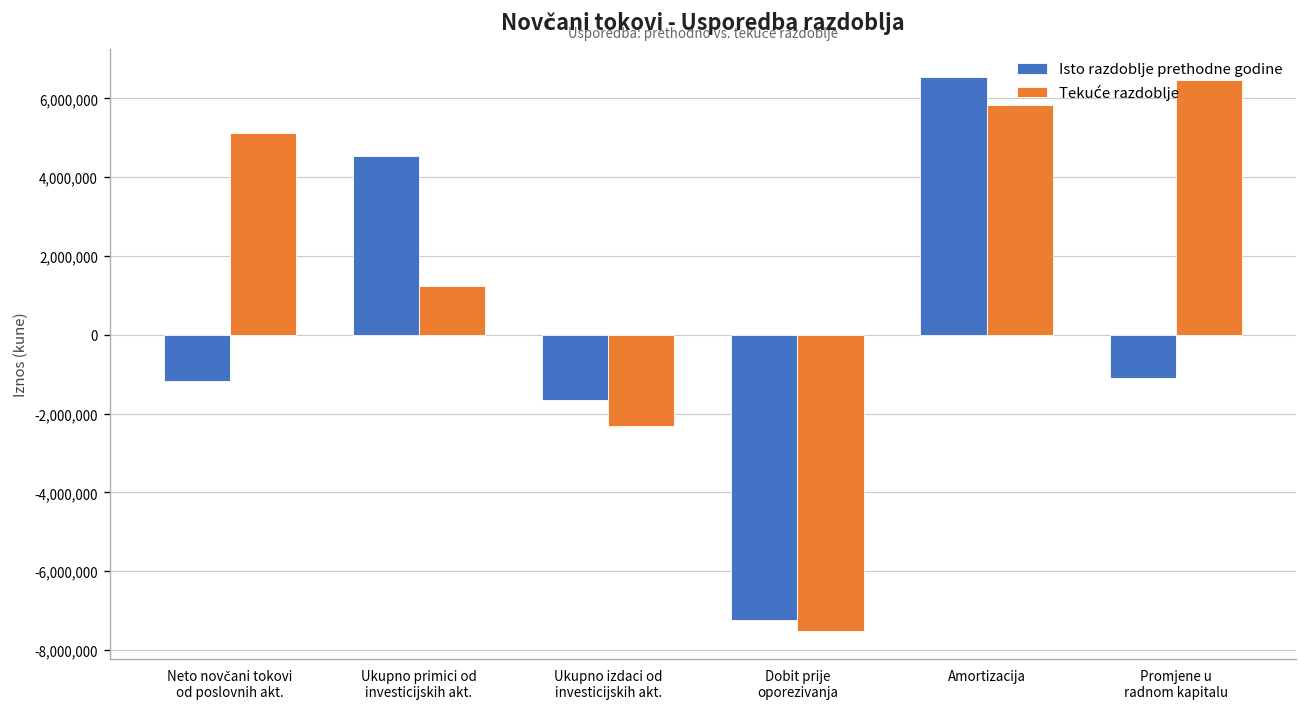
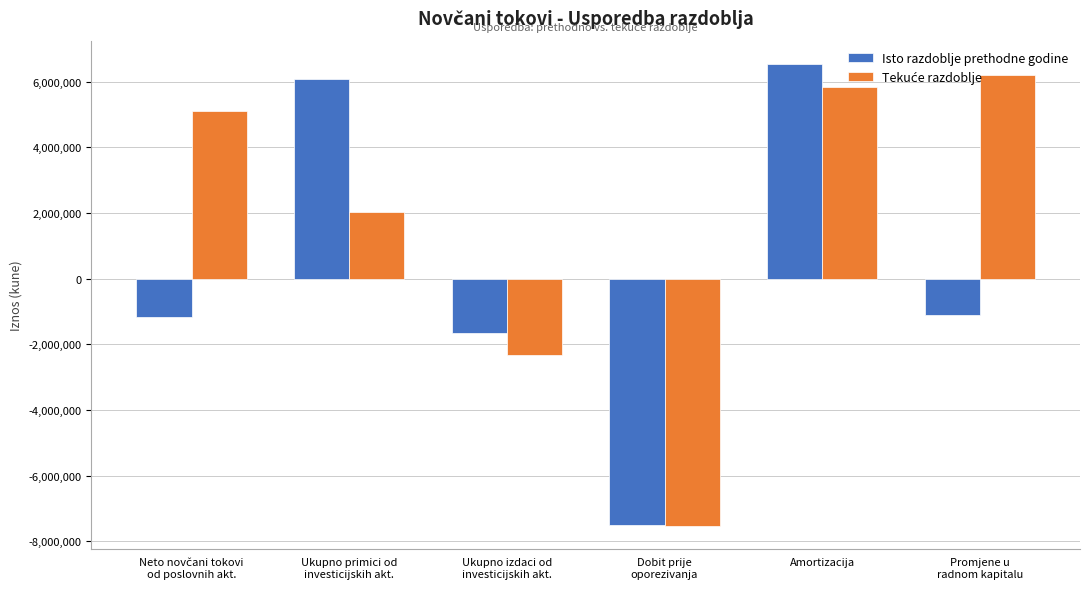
Isto razdoblje prethodne godine, Ukupno primici od investicijskih akt.: 4,500,000 -> 6,100,000
Tekuće razdoblje, Ukupno primici od investicijskih akt.: 1,200,000 -> 2,000,000
Isto razdoblje prethodne godine, Dobit prije oporezivanja: -7,200,000 -> -7,500,000
Tekuće razdoblje, Promjene u radnom kapitalu: 6,500,000 -> 6,200,000
